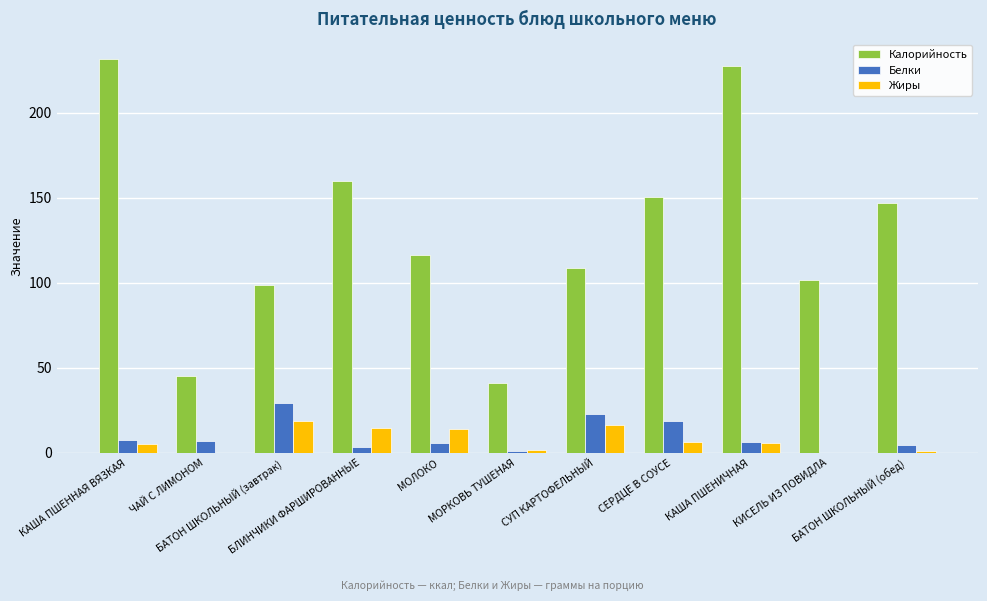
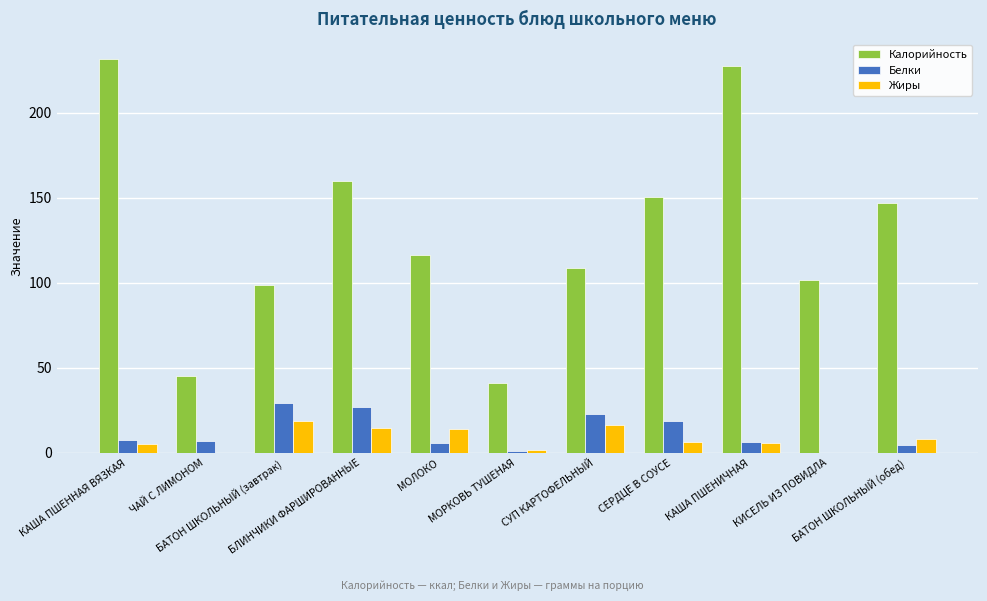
Белки, БЛИНЧИКИ ФАРШИРОВАННЫЕ: 3 -> 27
Жиры, БАТОН ШКОЛЬНЫЙ (обед): 1 -> 8
